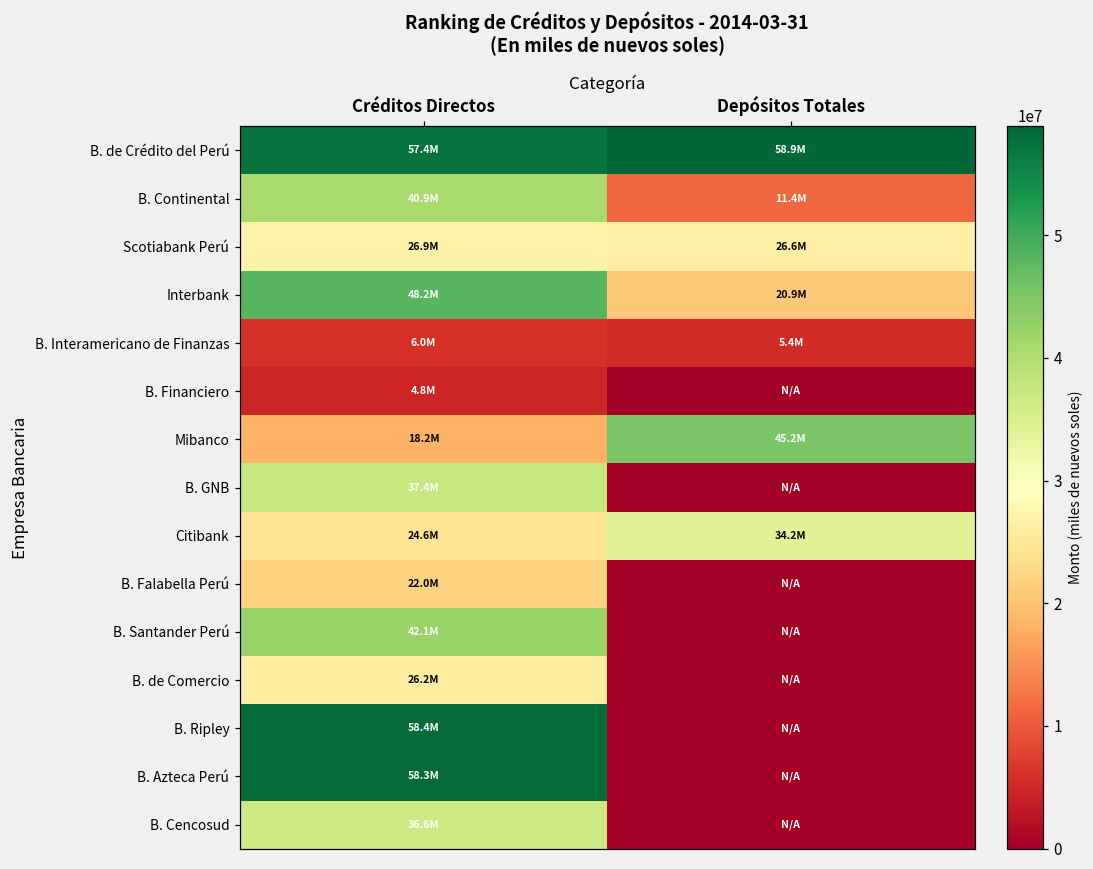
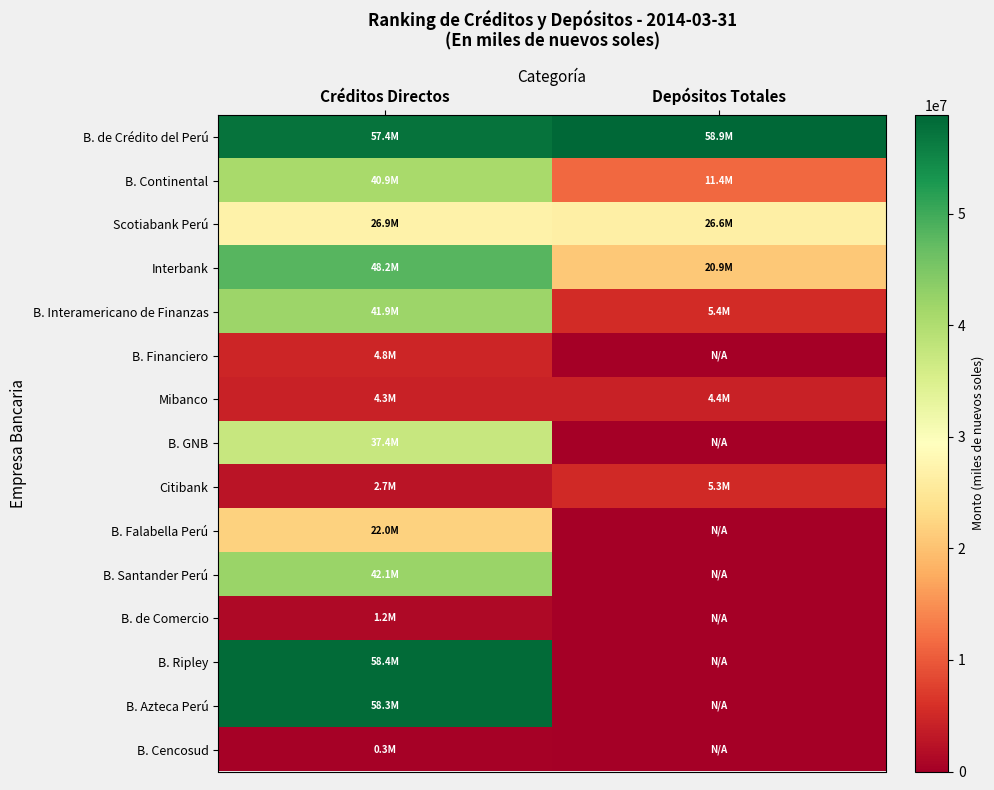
B. Interamericano de Finanzas, Créditos Directos: 6.0M -> 41.9M
Mibanco, Créditos Directos: 18.2M -> 4.3M
Mibanco, Depósitos Totales: 45.2M -> 4.4M
Citibank, Créditos Directos: 24.6M -> 2.7M
Citibank, Depósitos Totales: 34.2M -> 5.3M
B. de Comercio, Créditos Directos: 26.2M -> 1.2M
B. Cencosud, Créditos Directos: 36.6M -> 0.3M
